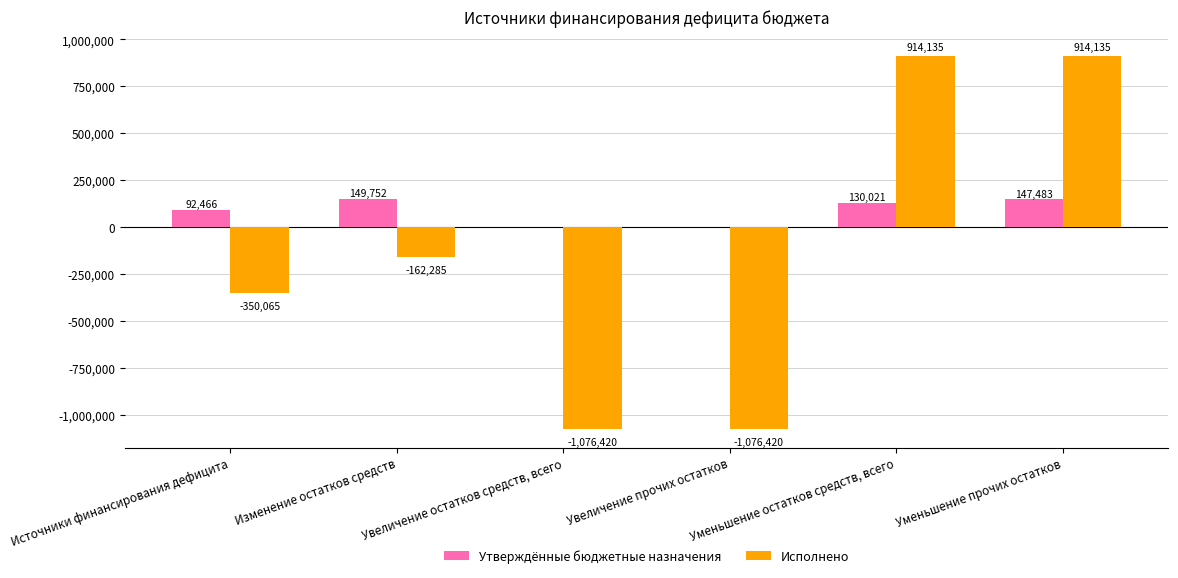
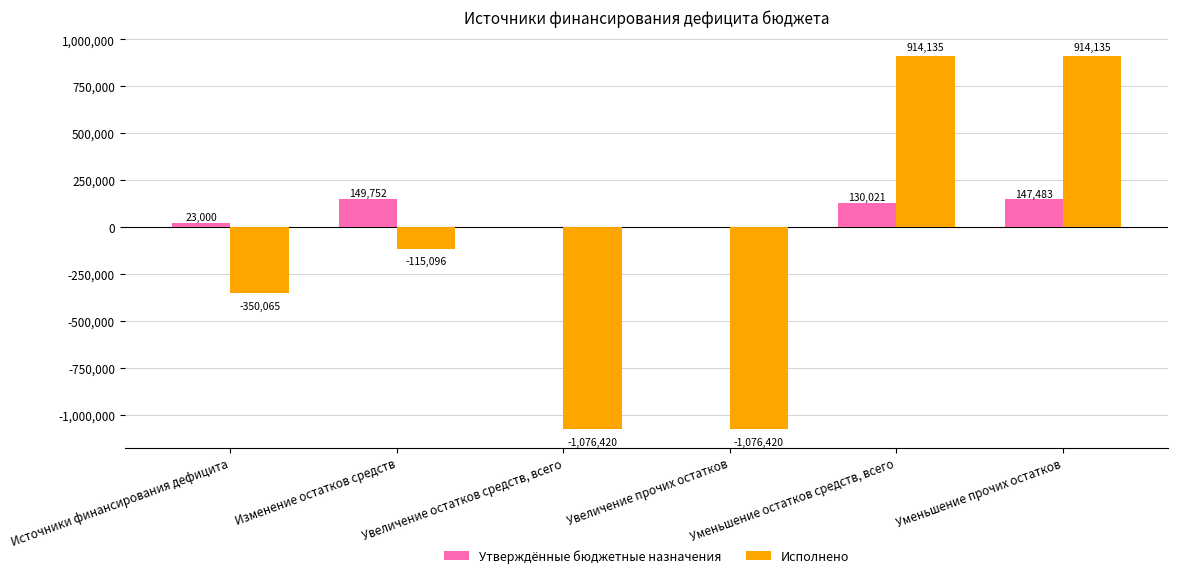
Утверждённые бюджетные назначения, Источники финансирования дефицита: 92,466 -> 23,000
Исполнено, Изменение остатков средств: -162,285 -> -115,096
